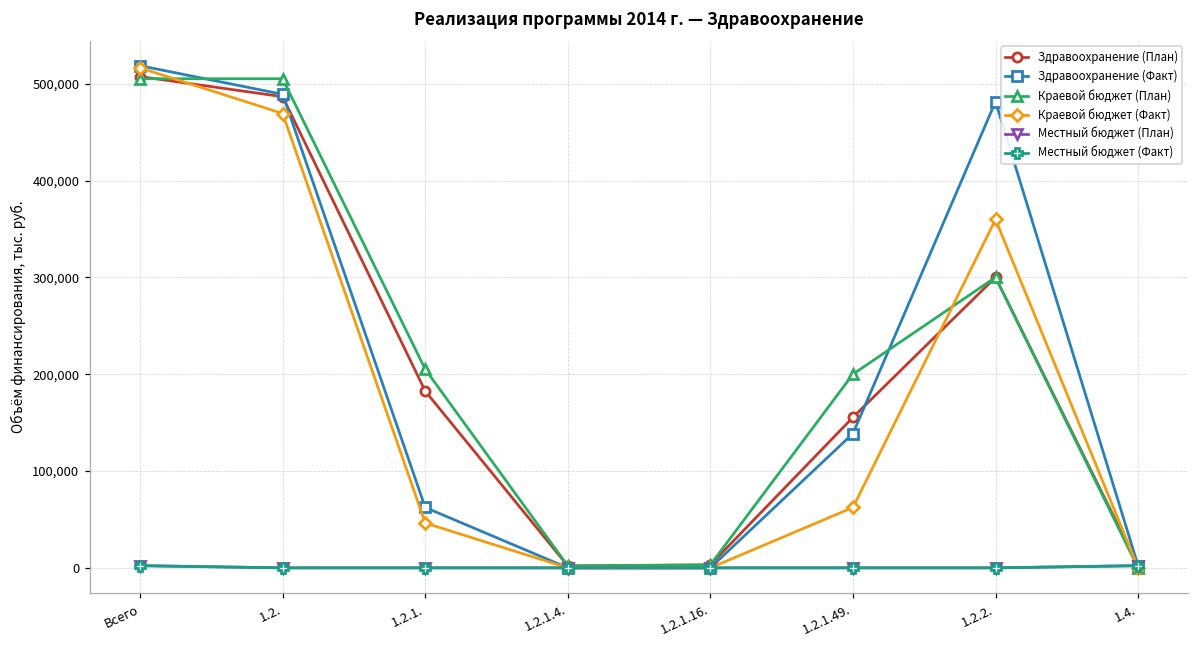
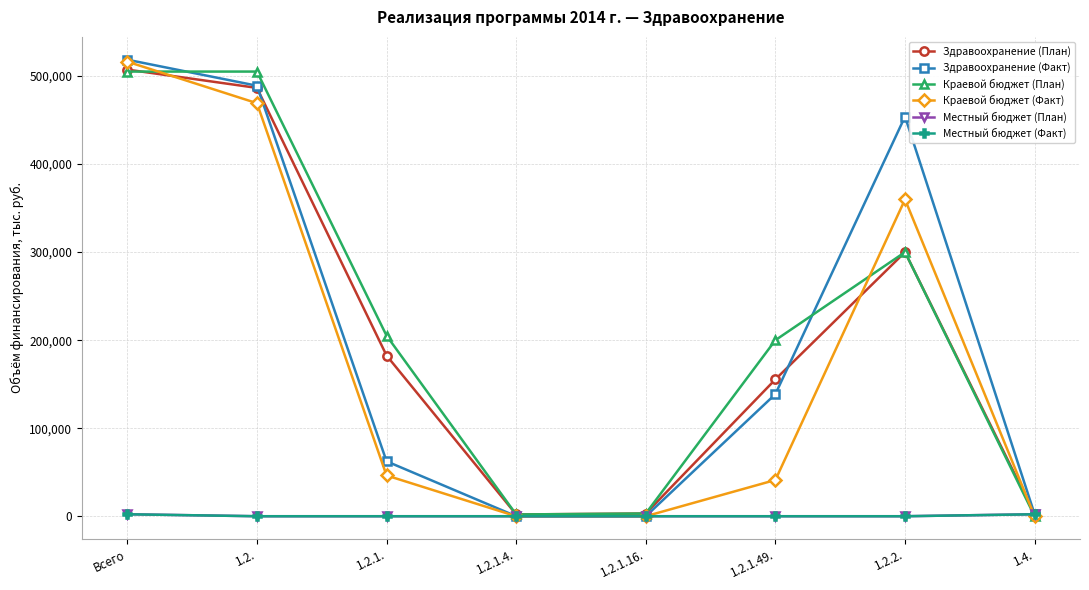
Краевой бюджет (Факт), 1.2.1.49.: 60,000 -> 40,000
Здравоохранение (Факт), 1.2.2.: 480,000 -> 450,000
